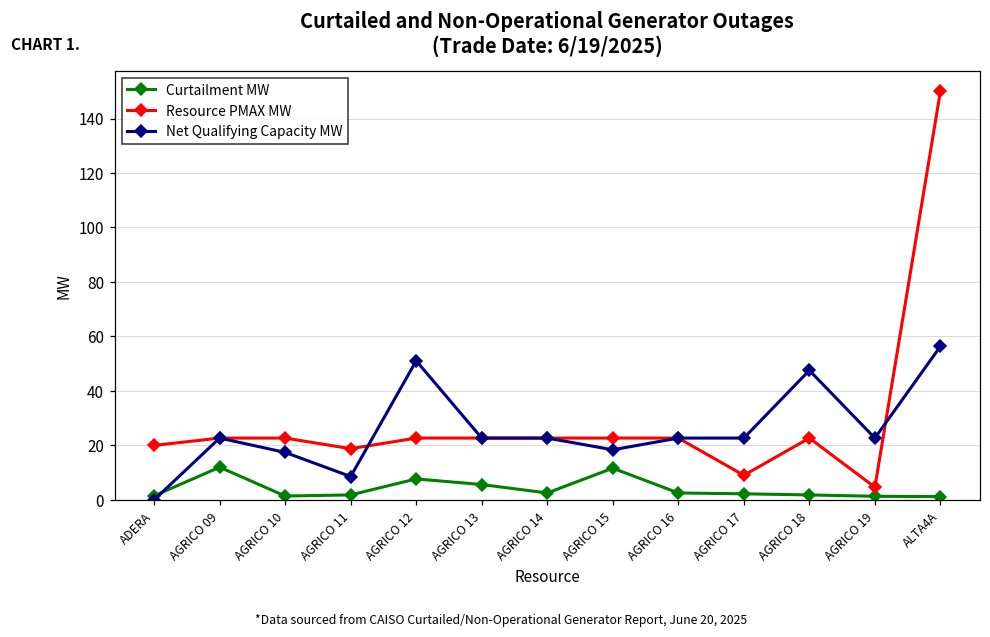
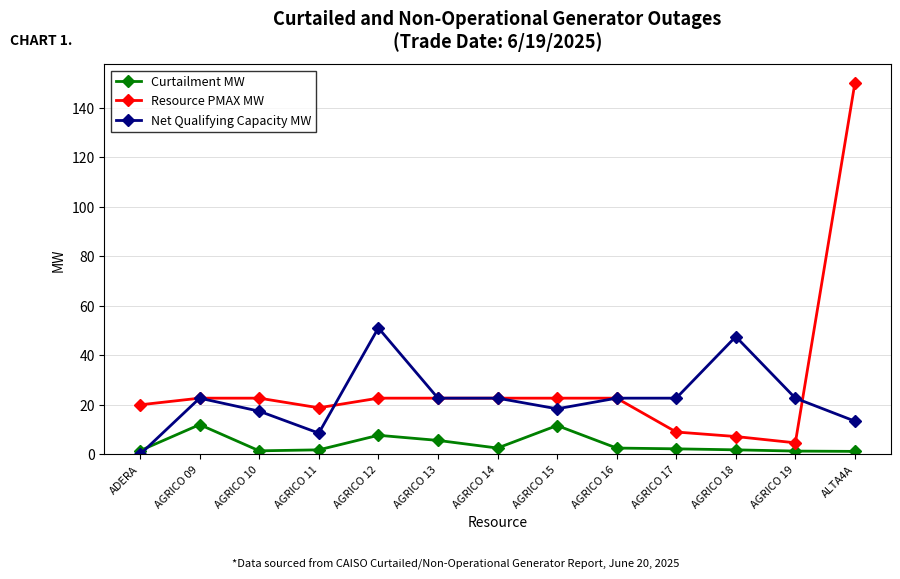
Resource PMAX MW, AGRICO 18: 23 -> 7
Net Qualifying Capacity MW, ALTA4A: 56 -> 13
